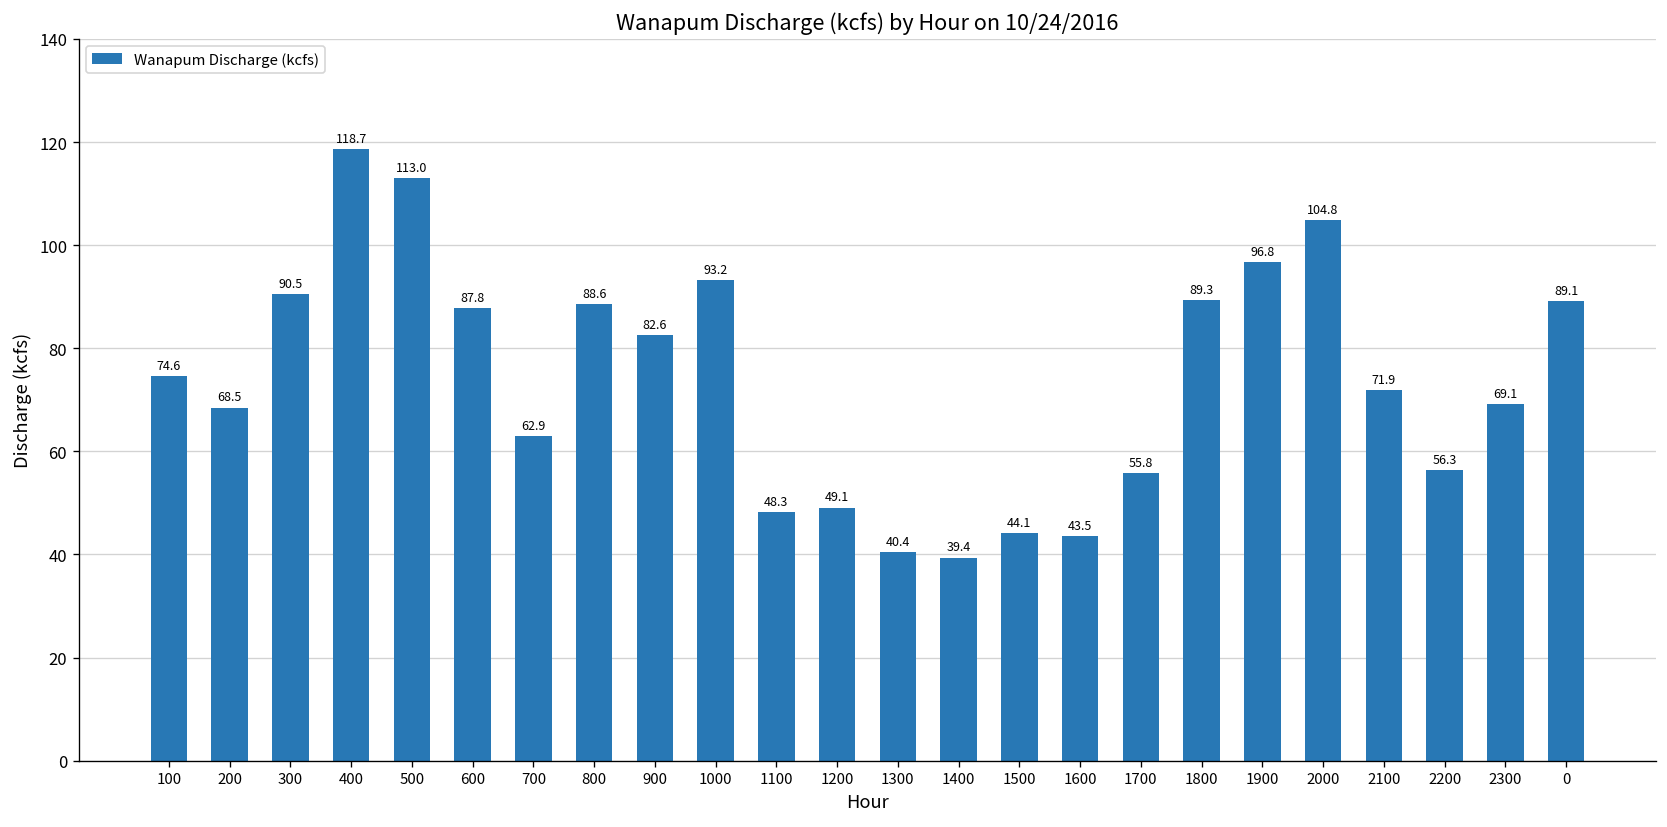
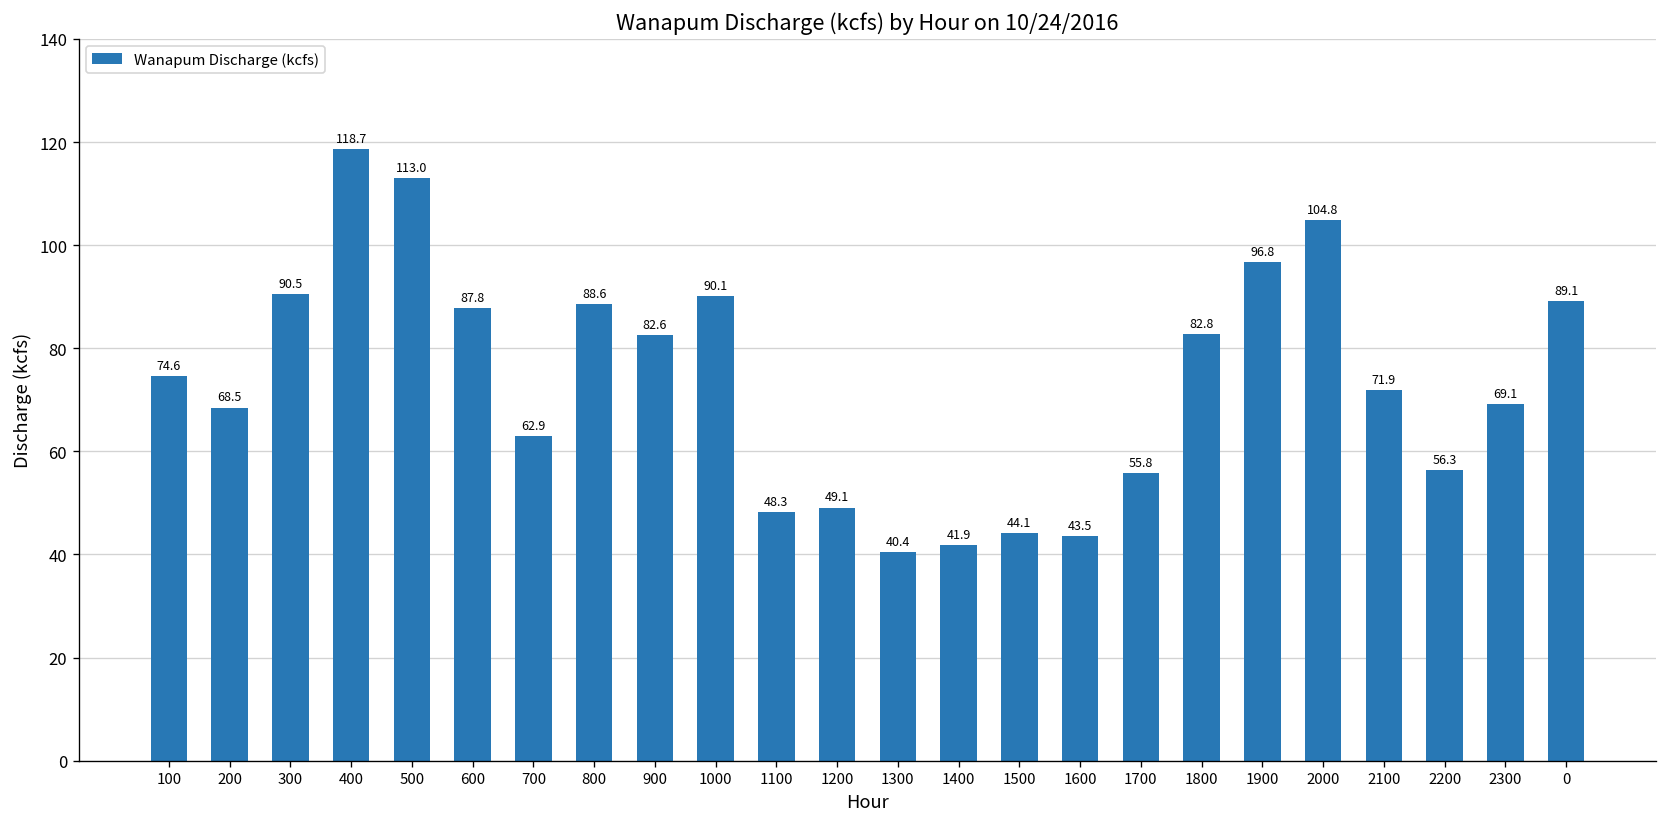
1000: 93.2 -> 90.1
1400: 39.4 -> 41.9
1800: 89.3 -> 82.8
